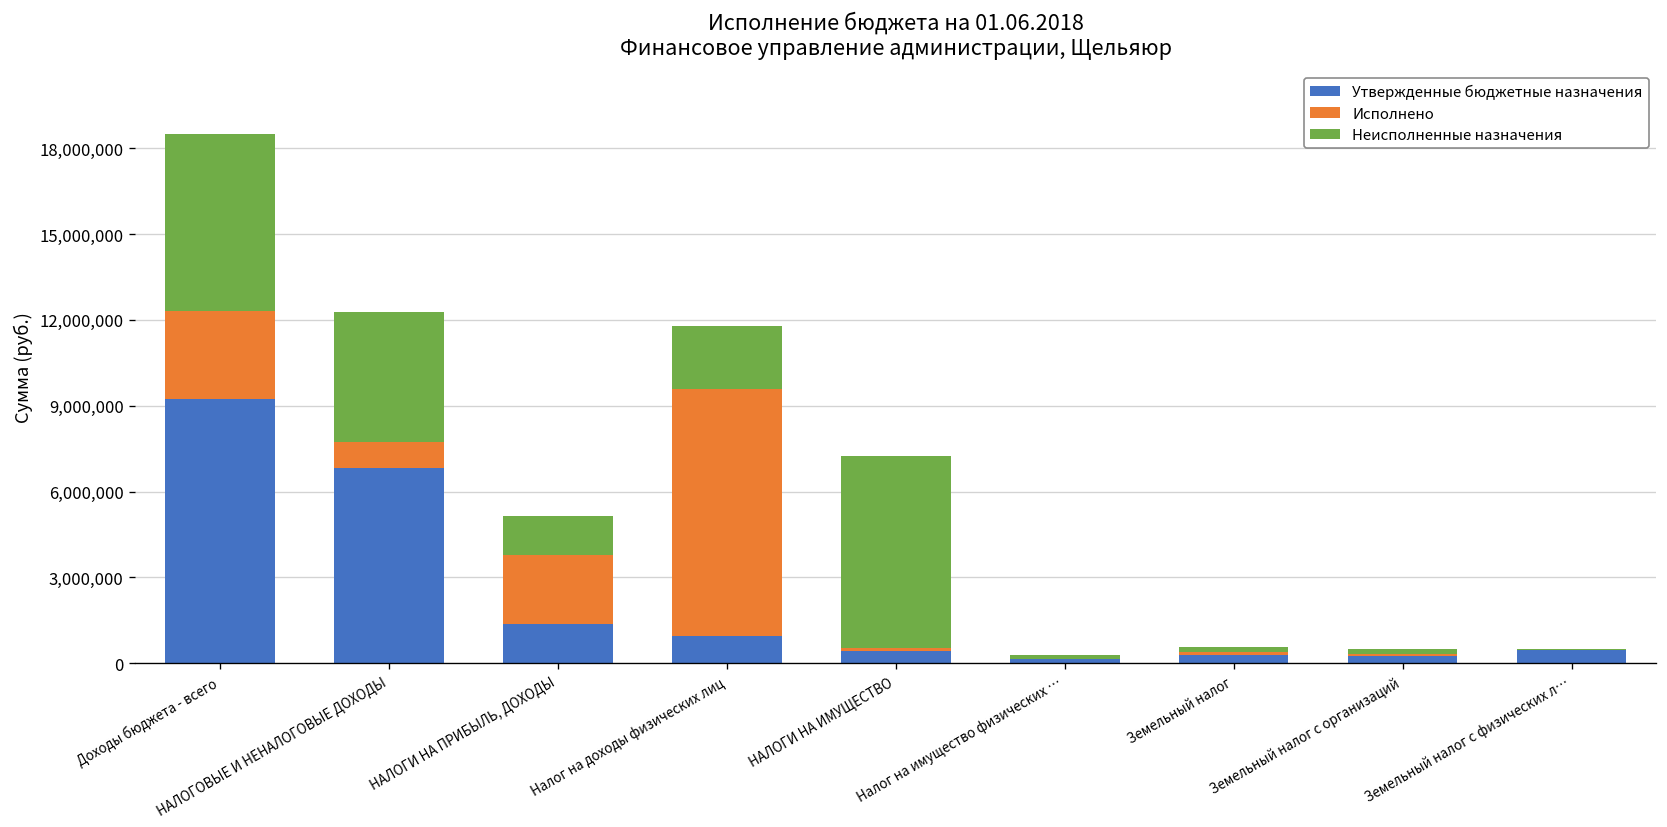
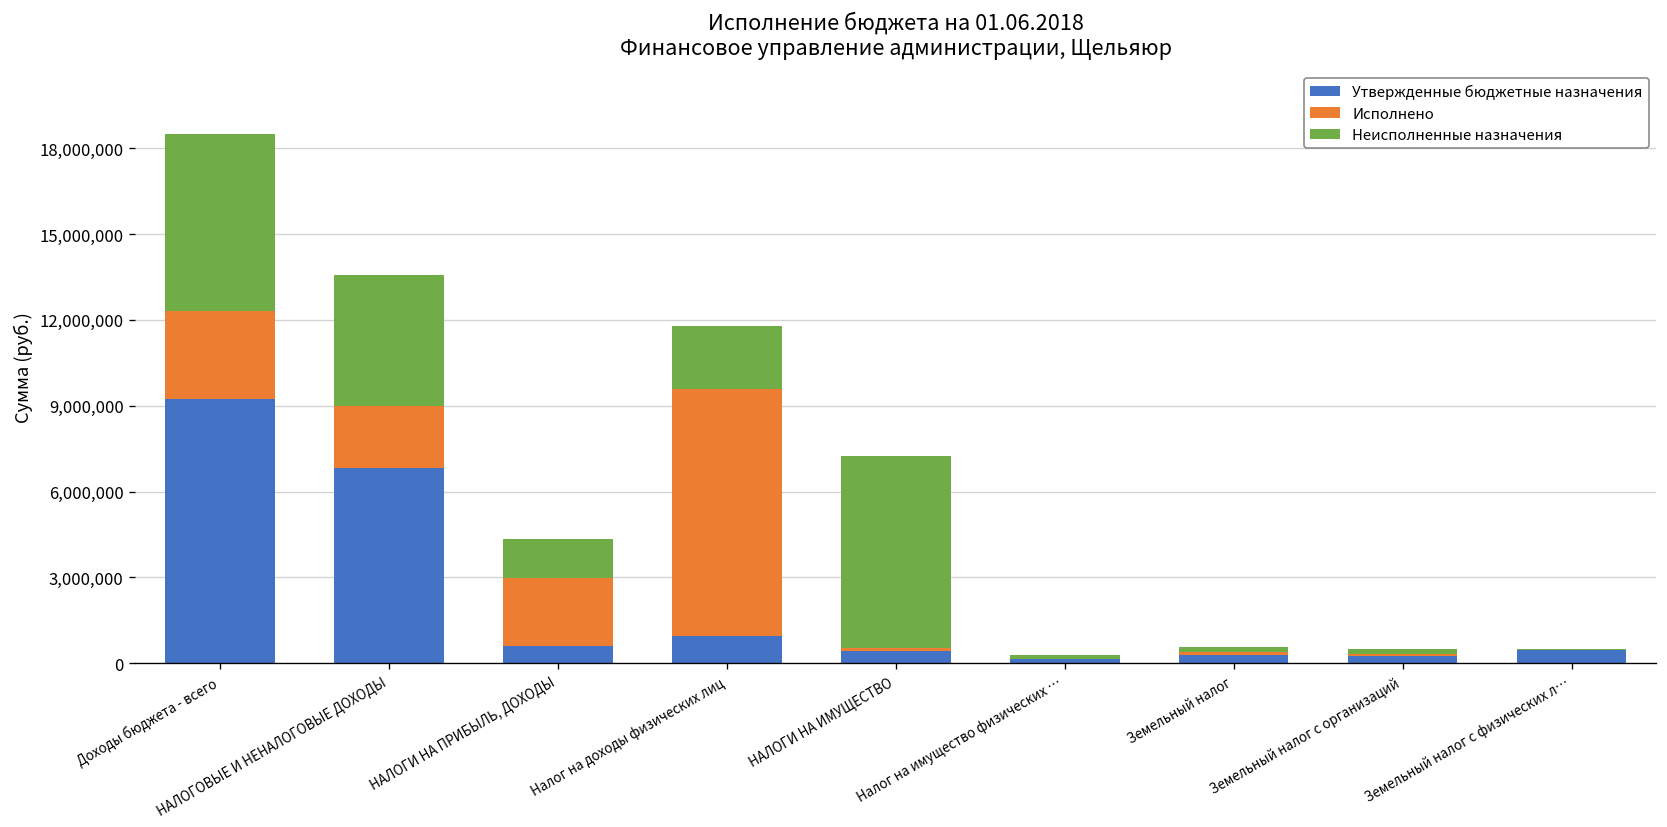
Исполнено, НАЛОГОВЫЕ И НЕНАЛОГОВЫЕ ДОХОДЫ: 900,000 -> 2,200,000
Утвержденные бюджетные назначения, НАЛОГИ НА ПРИБЫЛЬ, ДОХОДЫ: 1,400,000 -> 600,000
